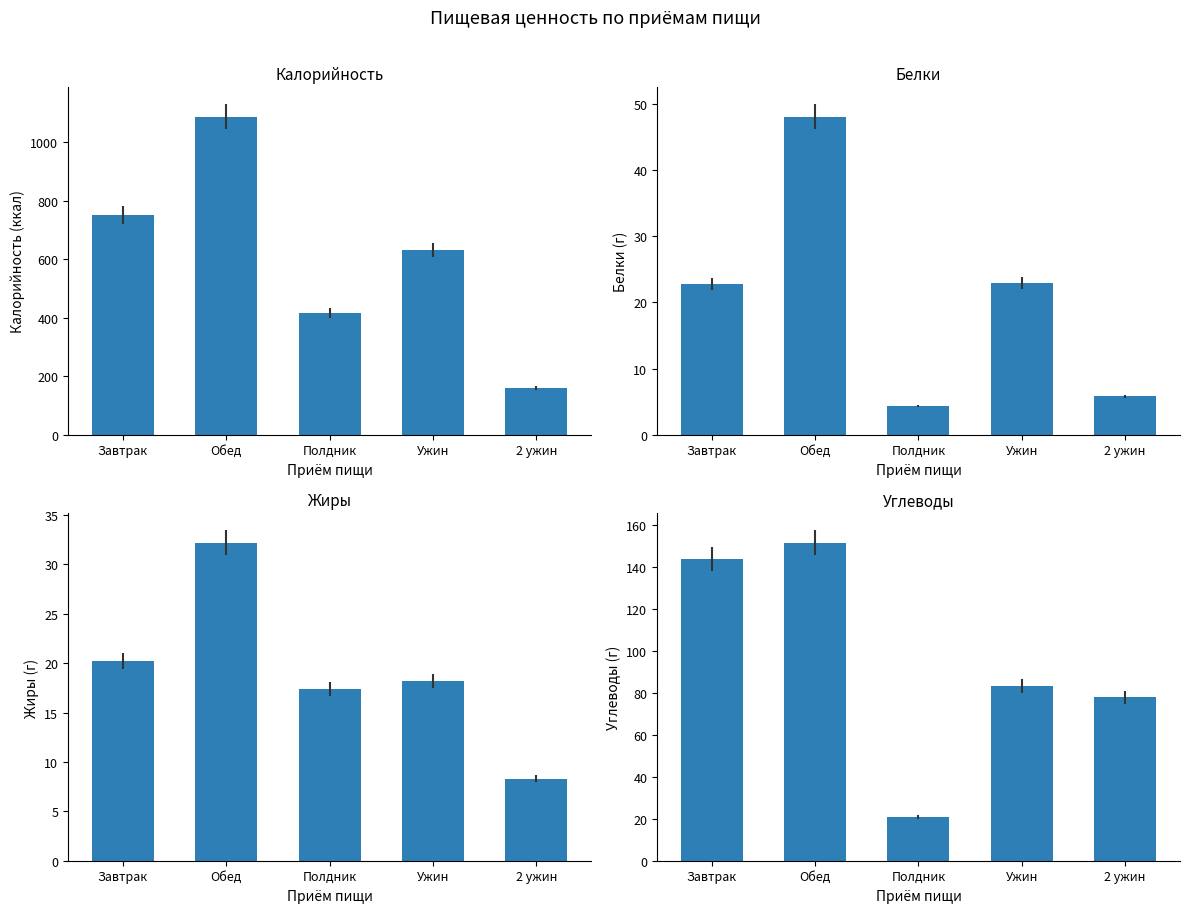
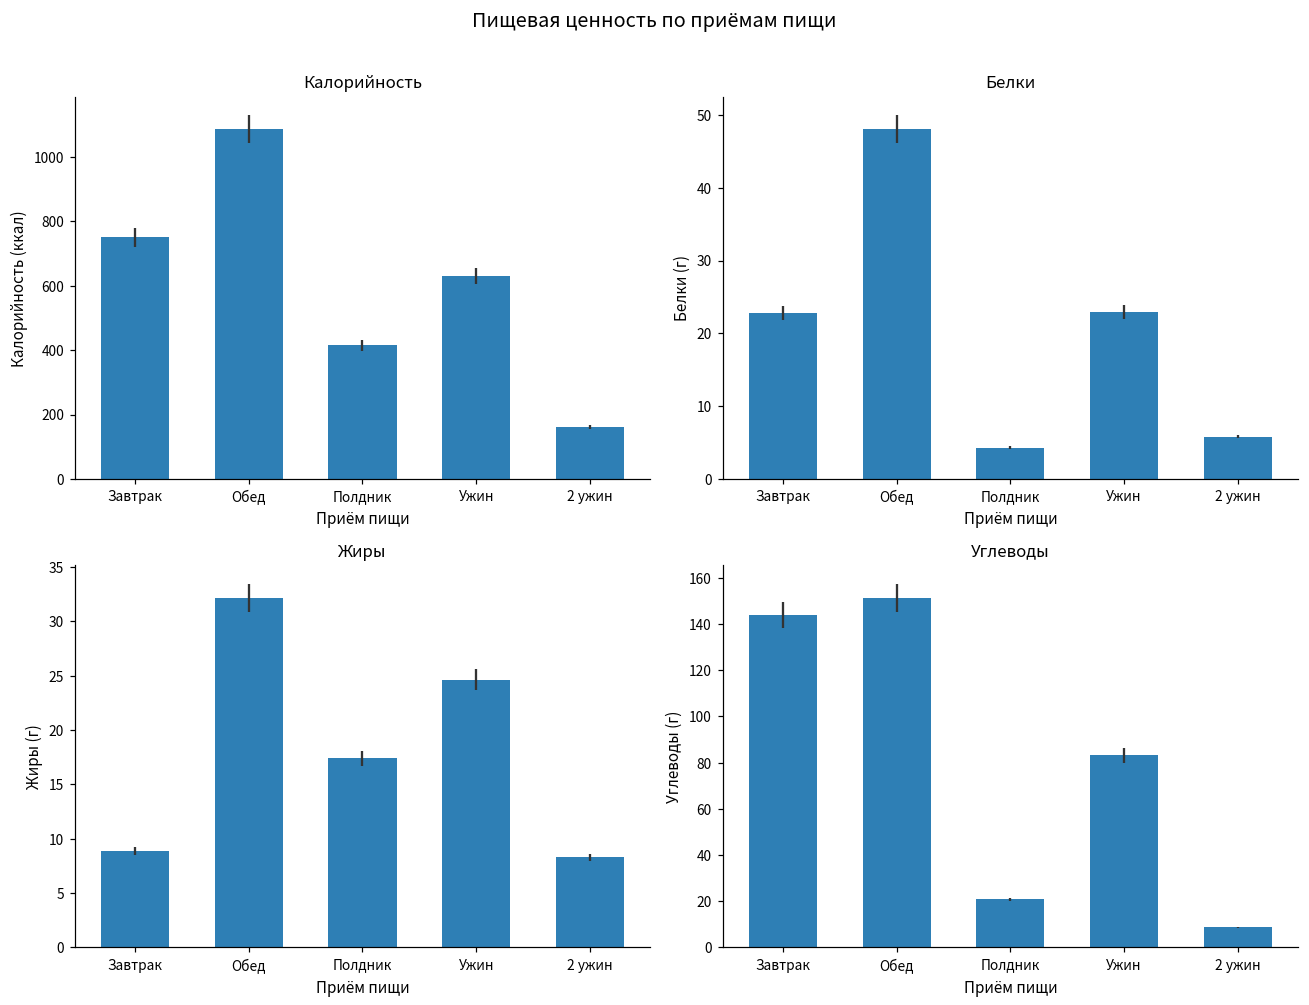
Жиры, Завтрак: 20 -> 9
Жиры, Ужин: 18 -> 25
Углеводы, 2 ужин: 78 -> 9
